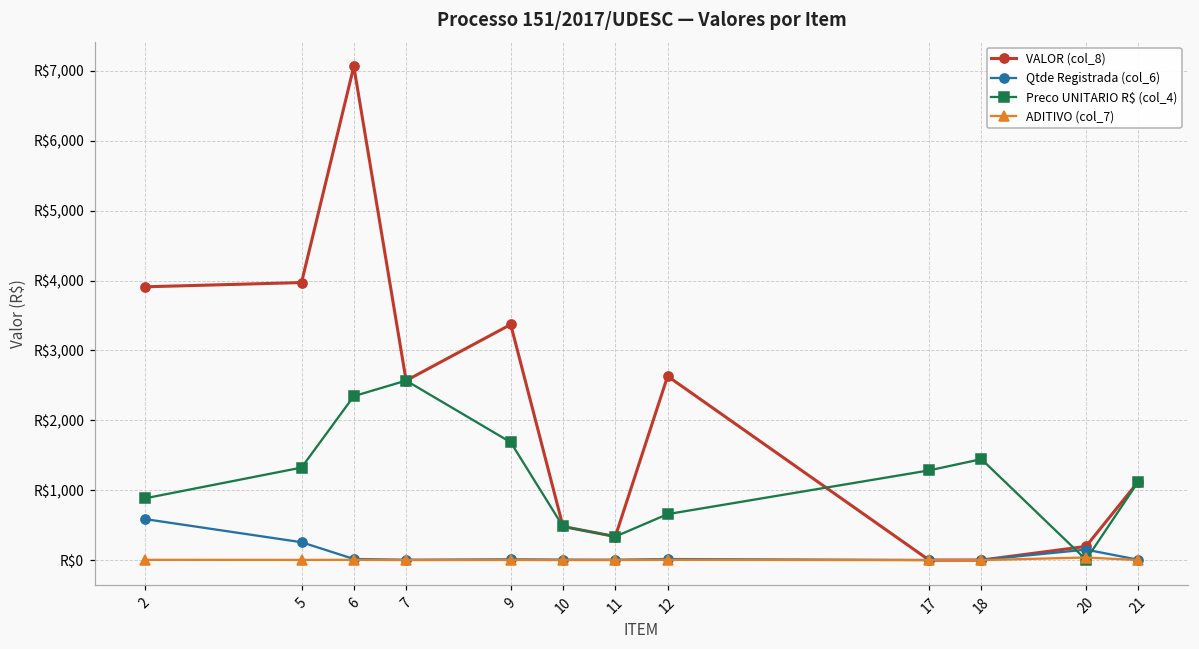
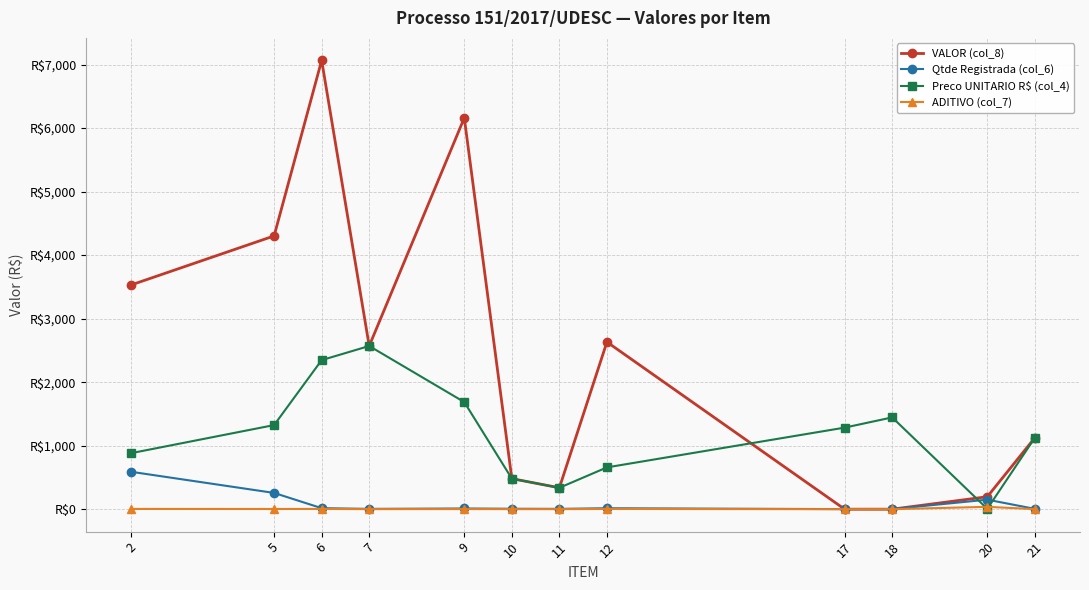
VALOR (col_8), 2: R$3,900 -> R$3,500
VALOR (col_8), 5: R$4,000 -> R$4,300
VALOR (col_8), 9: R$3,400 -> R$6,200
